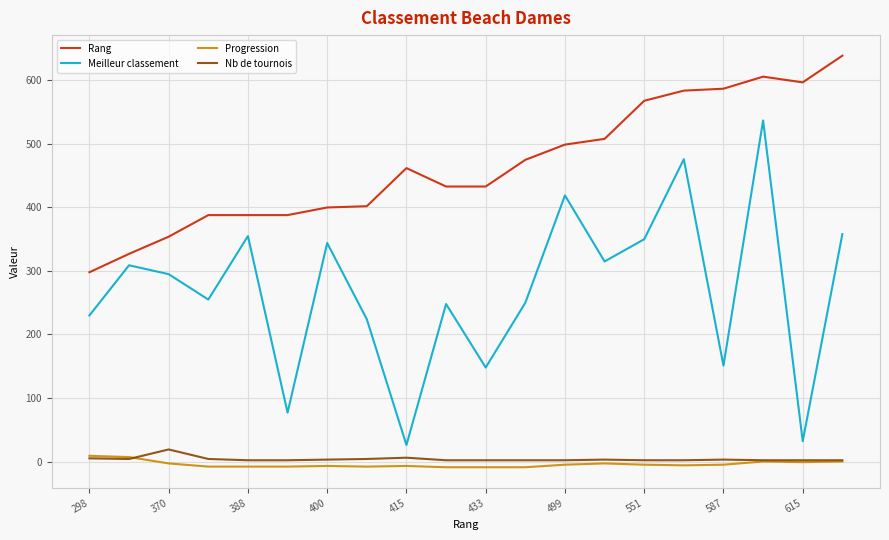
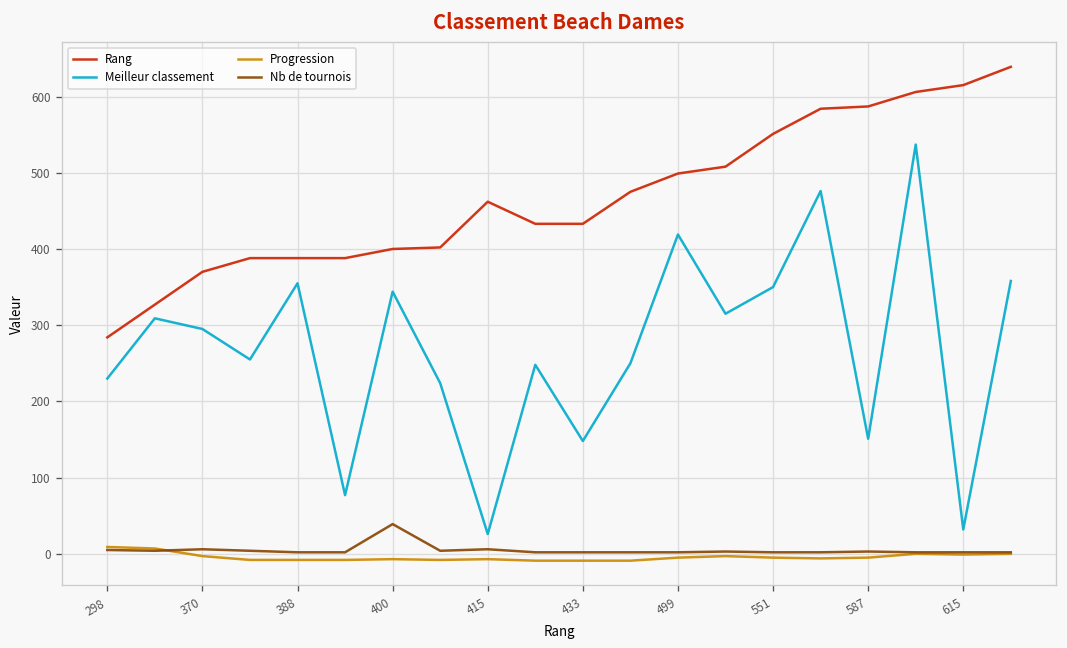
Rang, 298: 300 -> 280
Rang, 370: 350 -> 370
Nb de tournois, 370: 20 -> 10
Nb de tournois, 400: 0 -> 40
Rang, 551: 570 -> 550
Rang, 615: 600 -> 620
